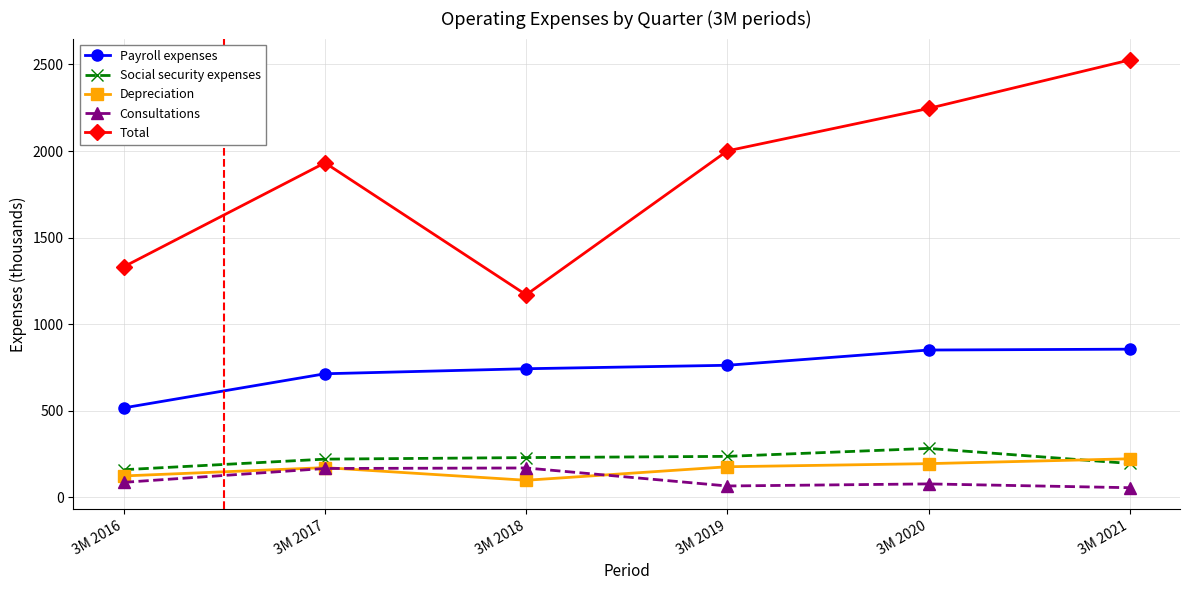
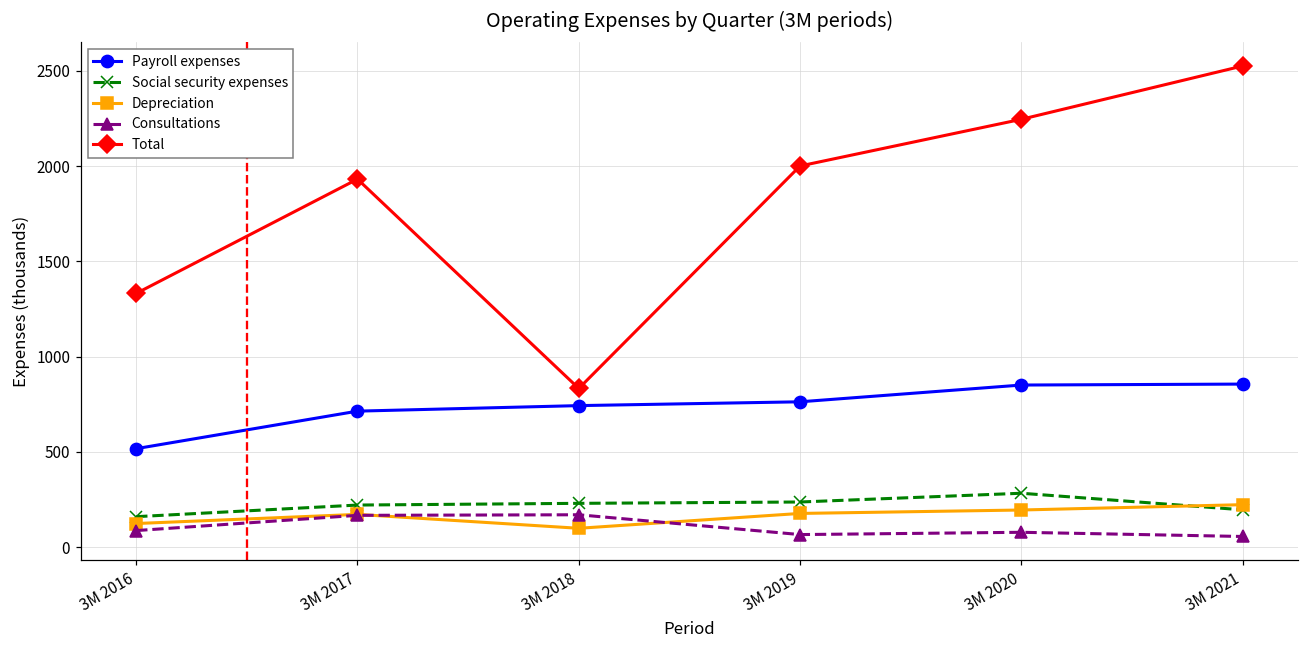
Total, 3M 2018: 1170 -> 830
